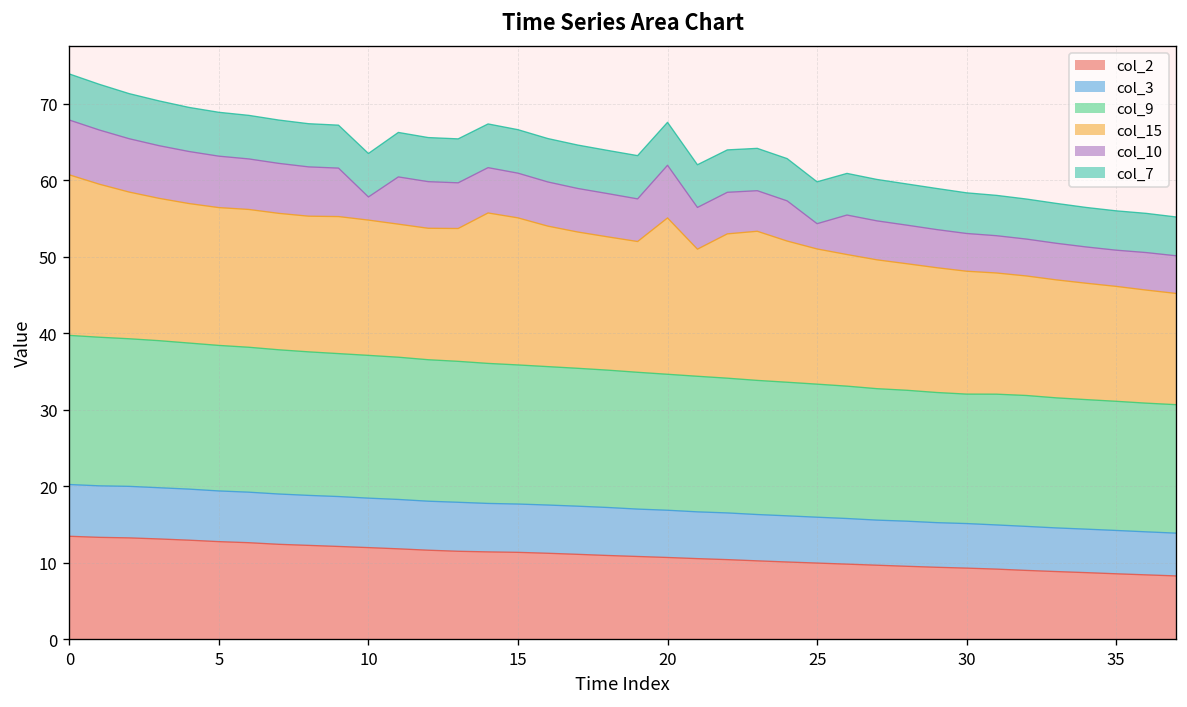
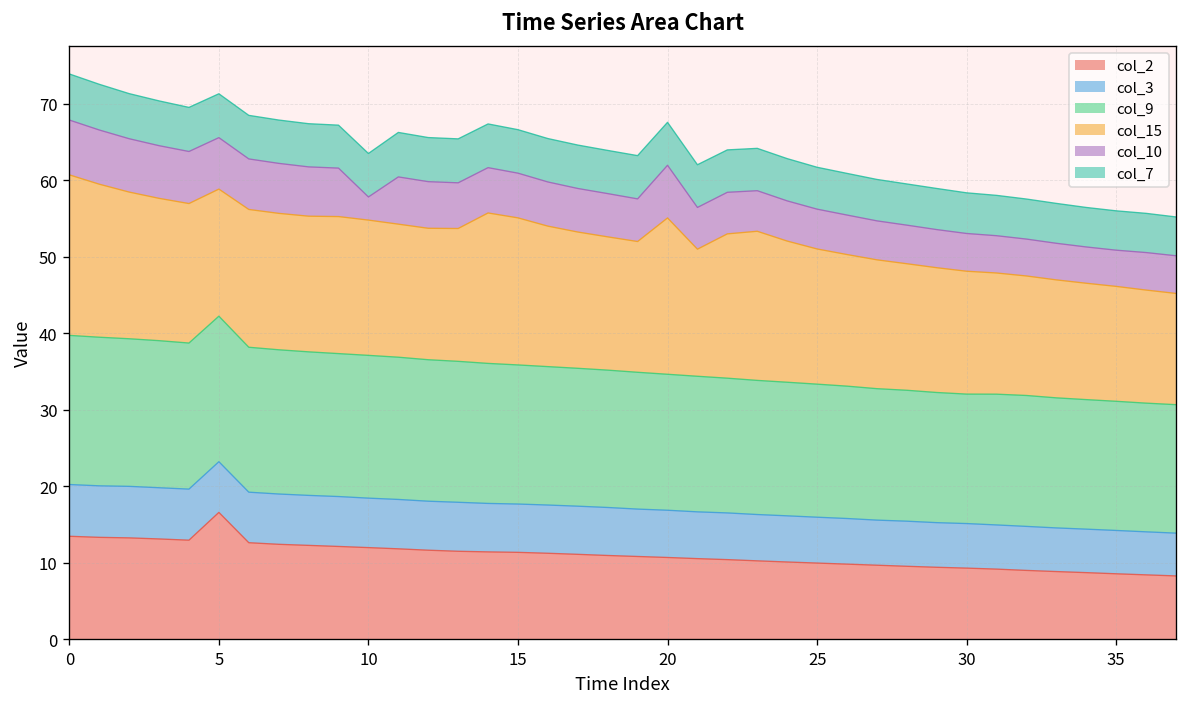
col_2, 5: 13 -> 17
col_15, 5: 18 -> 17
col_10, 25: 3 -> 5
